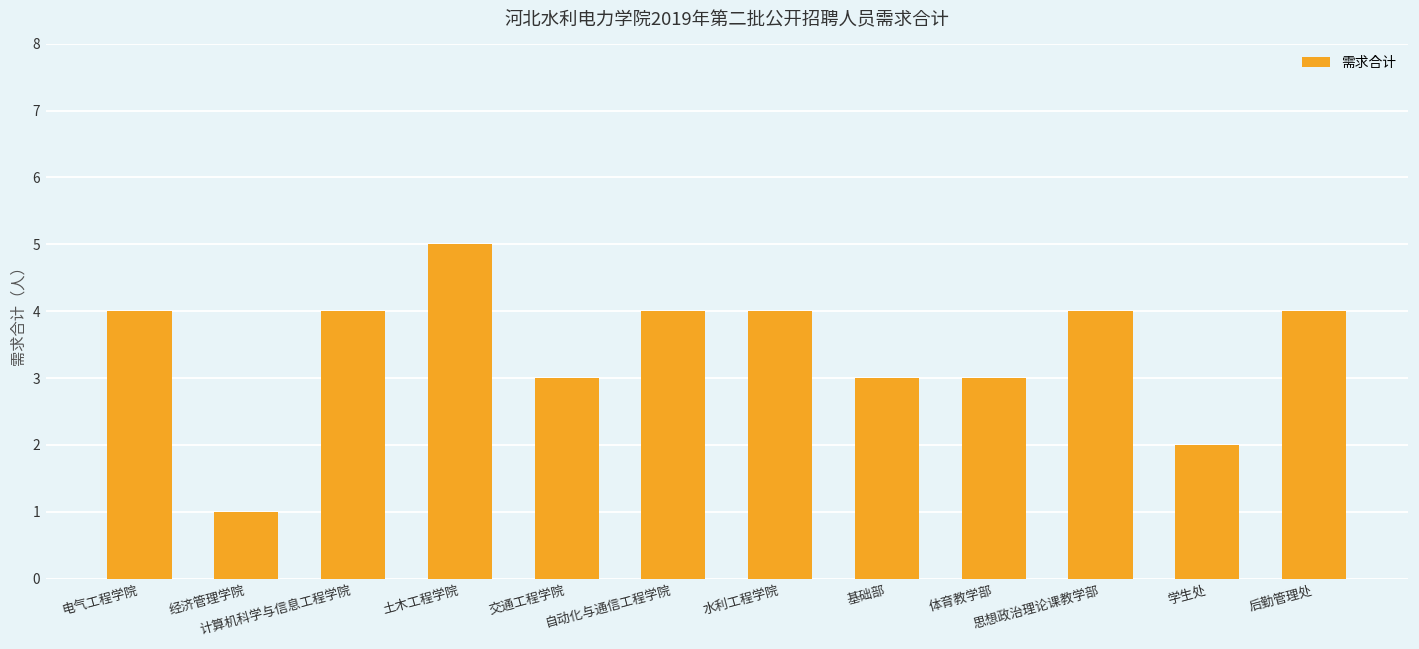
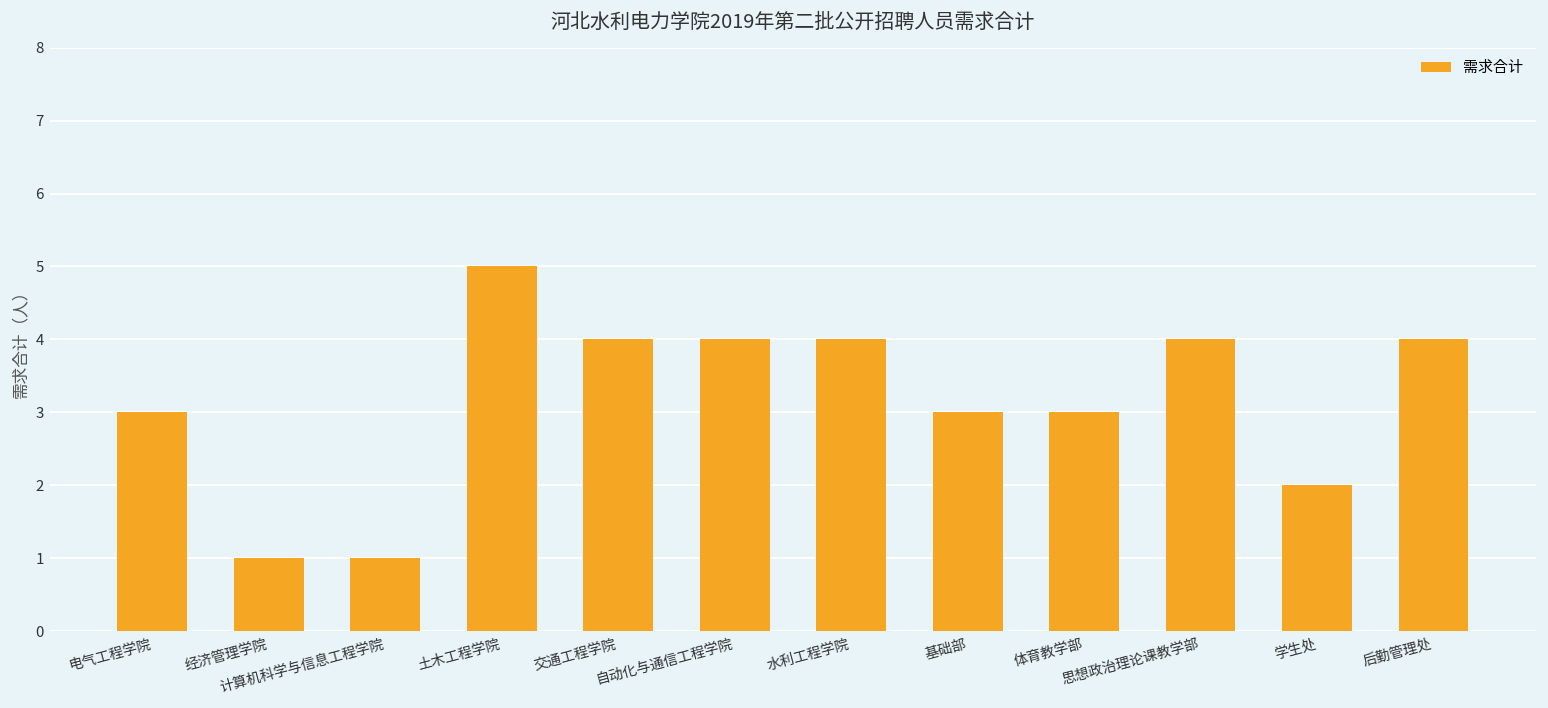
电气工程学院: 4 -> 3
计算机科学与信息工程学院: 4 -> 1
交通工程学院: 3 -> 4
